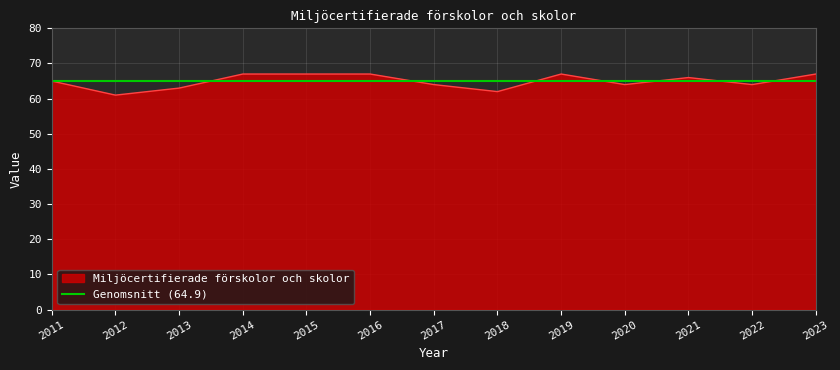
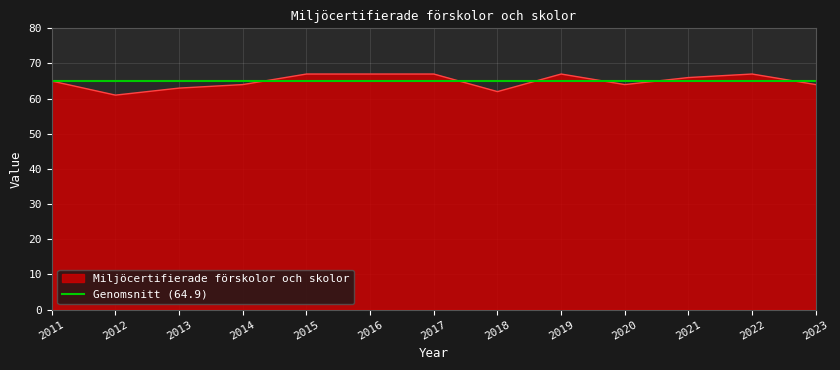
2014: 67 -> 64
2017: 64 -> 67
2022: 64 -> 67
2023: 67 -> 64
